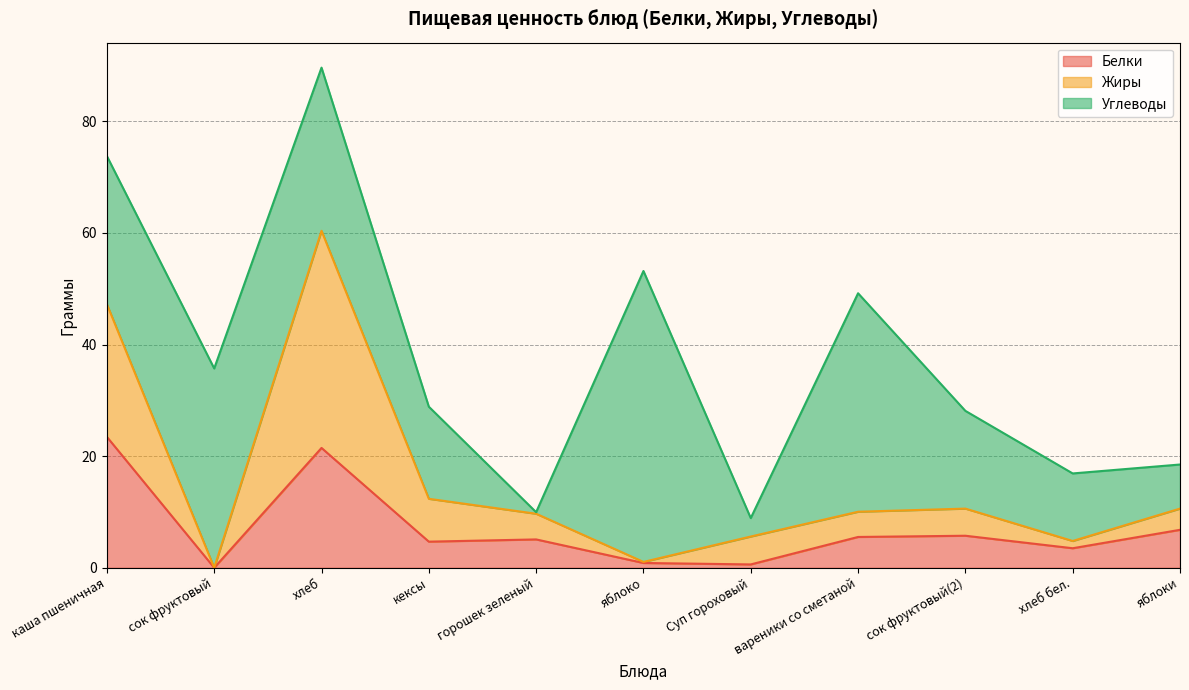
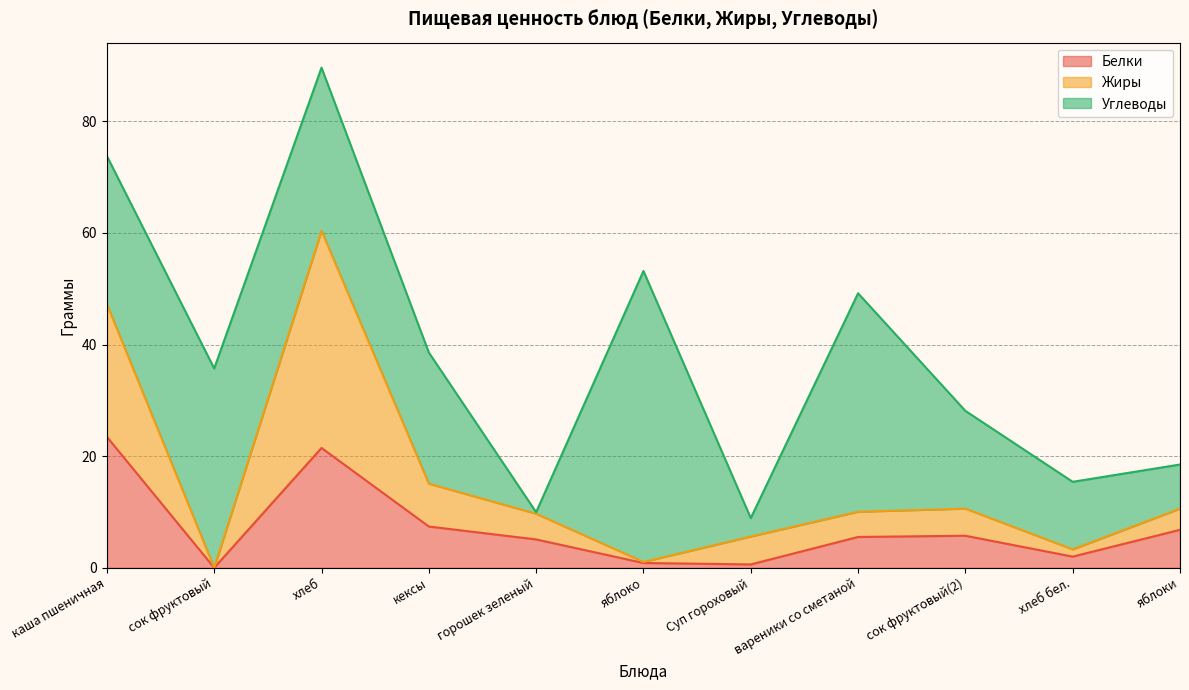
Белки, кексы: 5 -> 7
Углеводы, кексы: 17 -> 24
Белки, хлеб бел.: 4 -> 2
